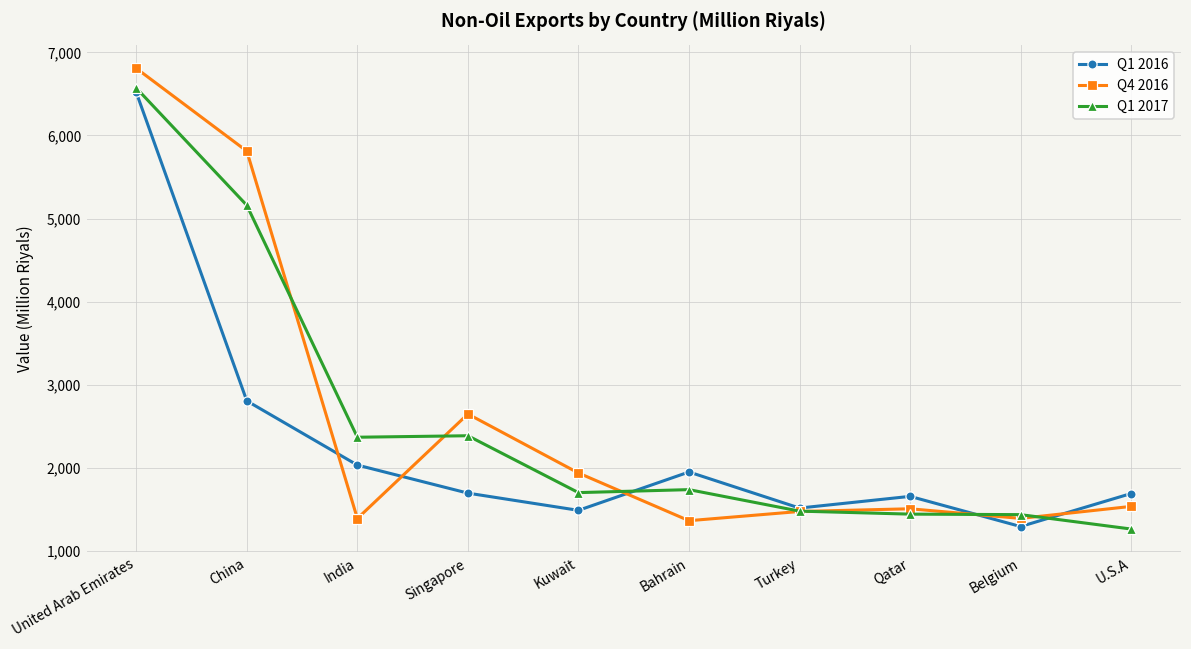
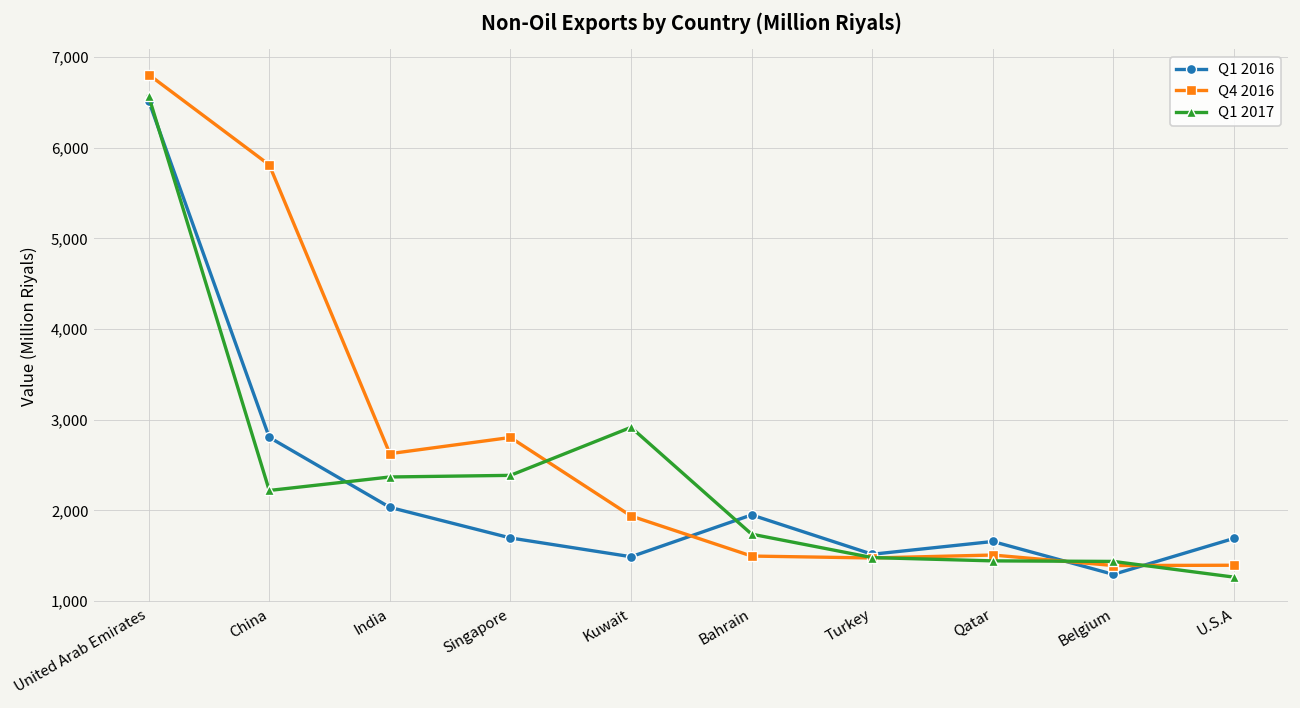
Q1 2017, China: 5,200 -> 2,200
Q4 2016, India: 1,400 -> 2,600
Q4 2016, Singapore: 2,600 -> 2,800
Q1 2017, Kuwait: 1,700 -> 2,900
Q4 2016, Bahrain: 1,400 -> 1,500
Q4 2016, U.S.A: 1,500 -> 1,400
